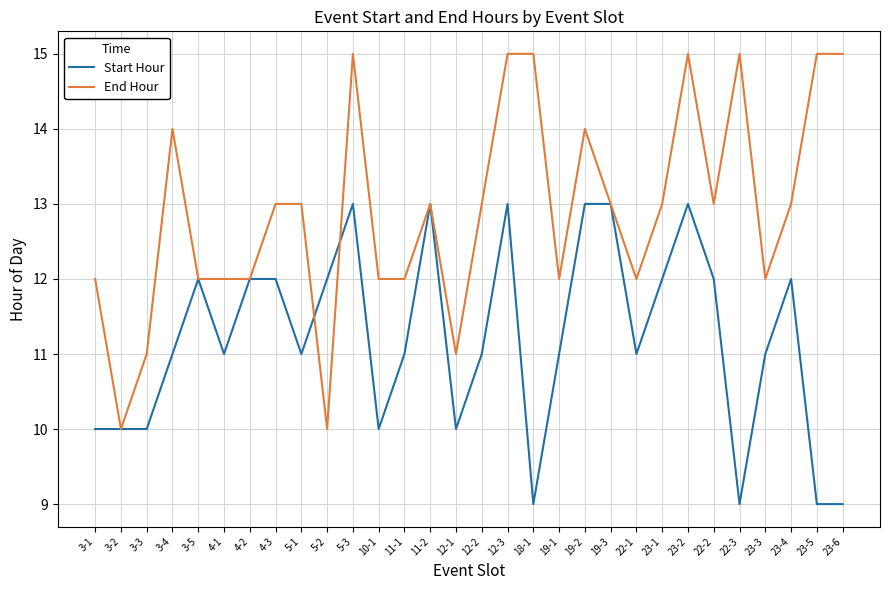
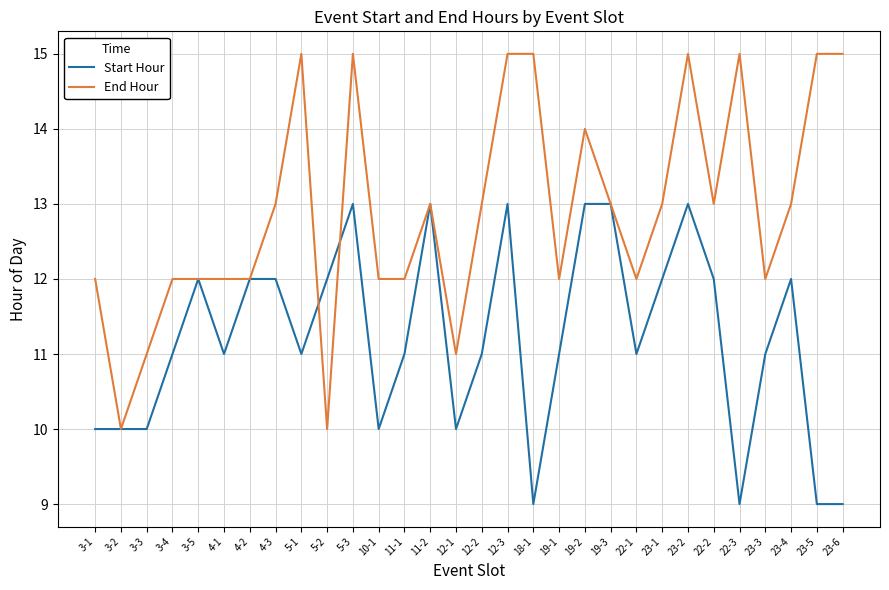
End Hour, 3-4: 14 -> 12
End Hour, 5-1: 13 -> 15
